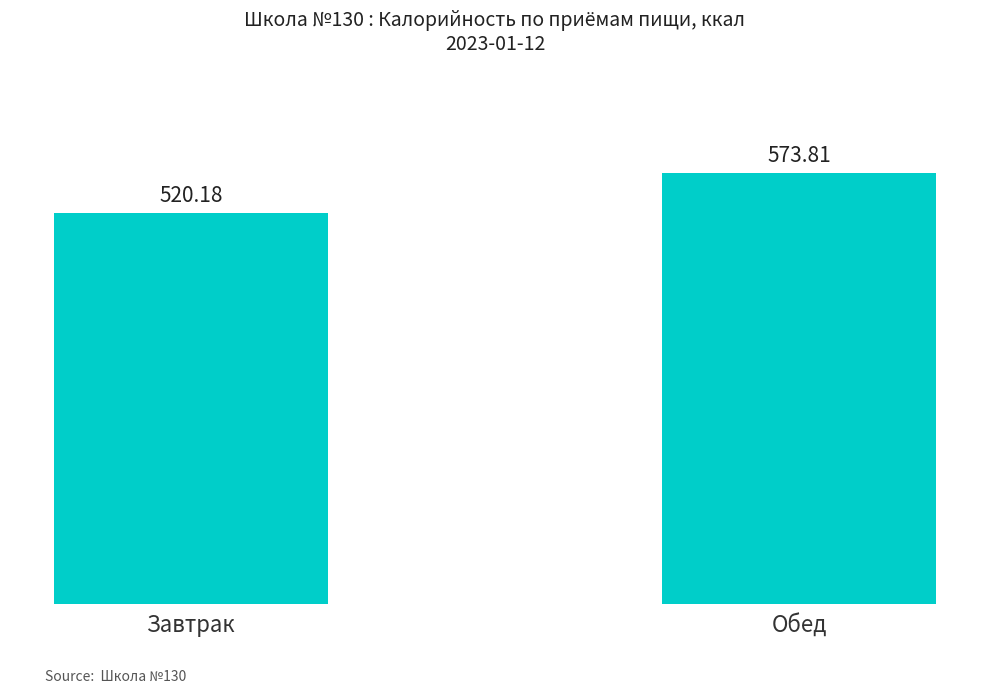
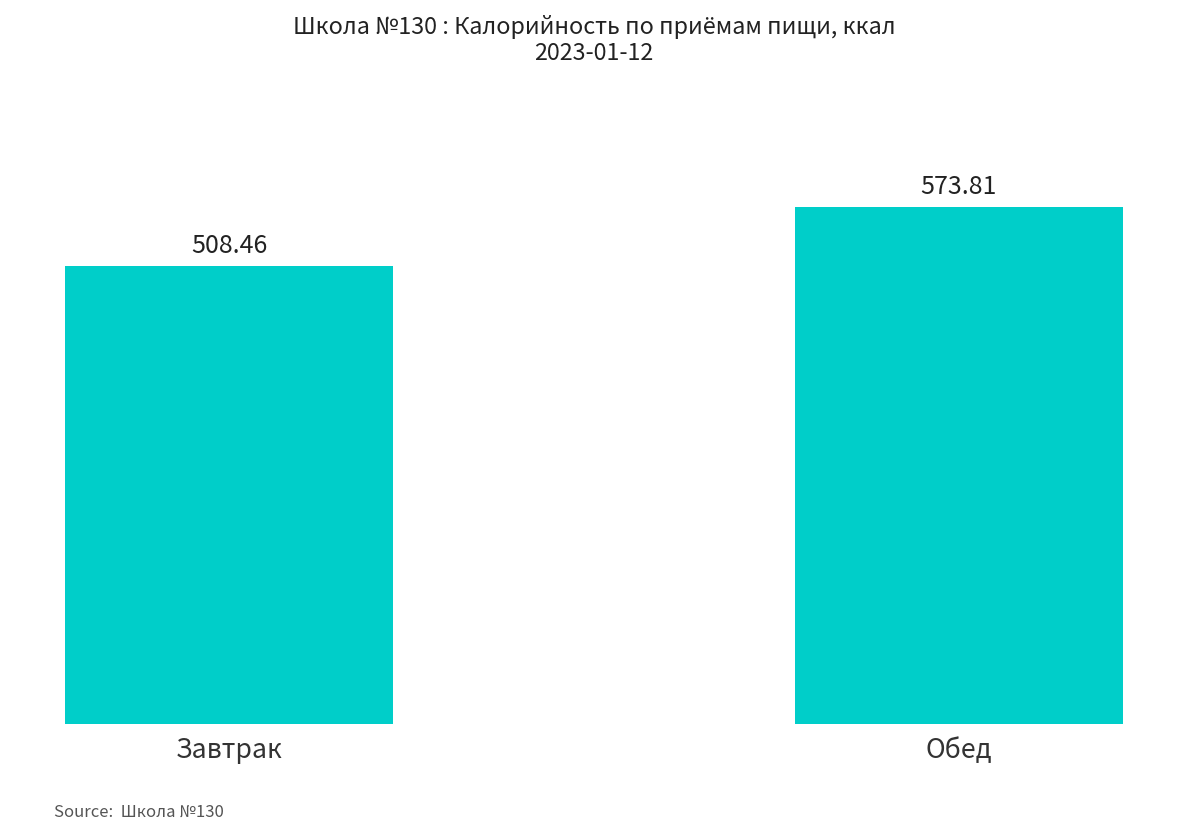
Завтрак: 520.18 -> 508.46
